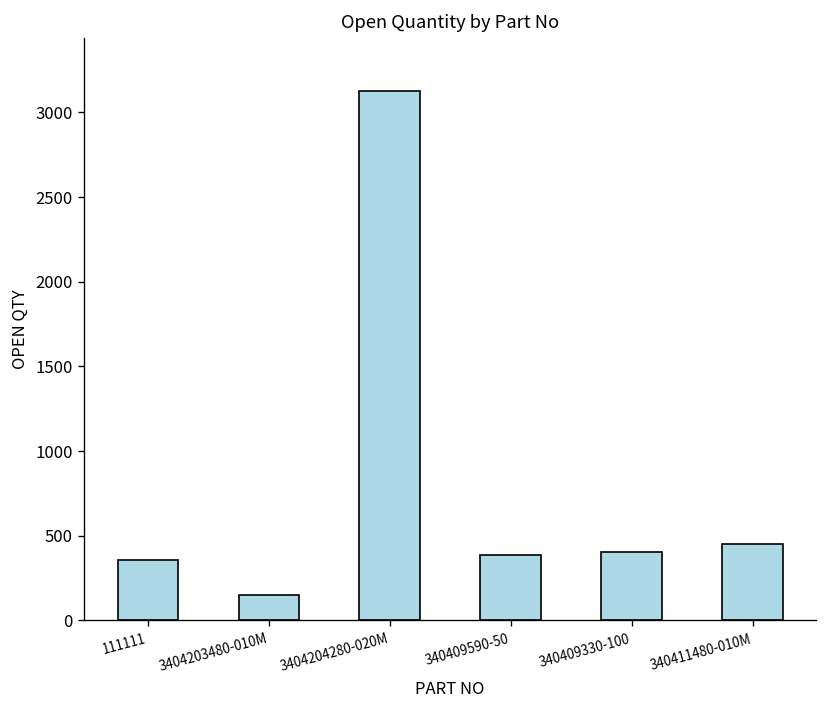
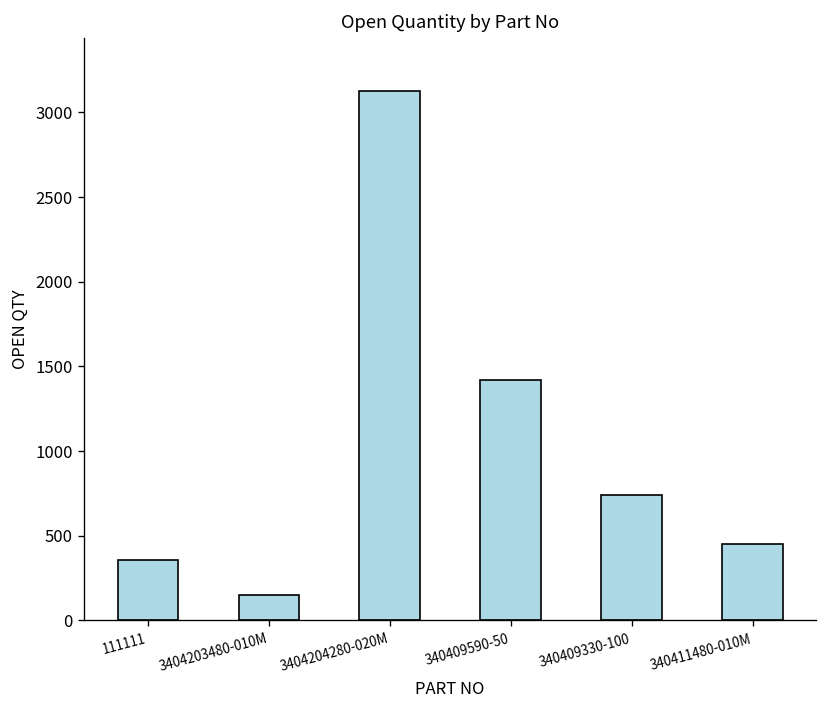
340409590-50: 390 -> 1420
340409330-100: 410 -> 740
